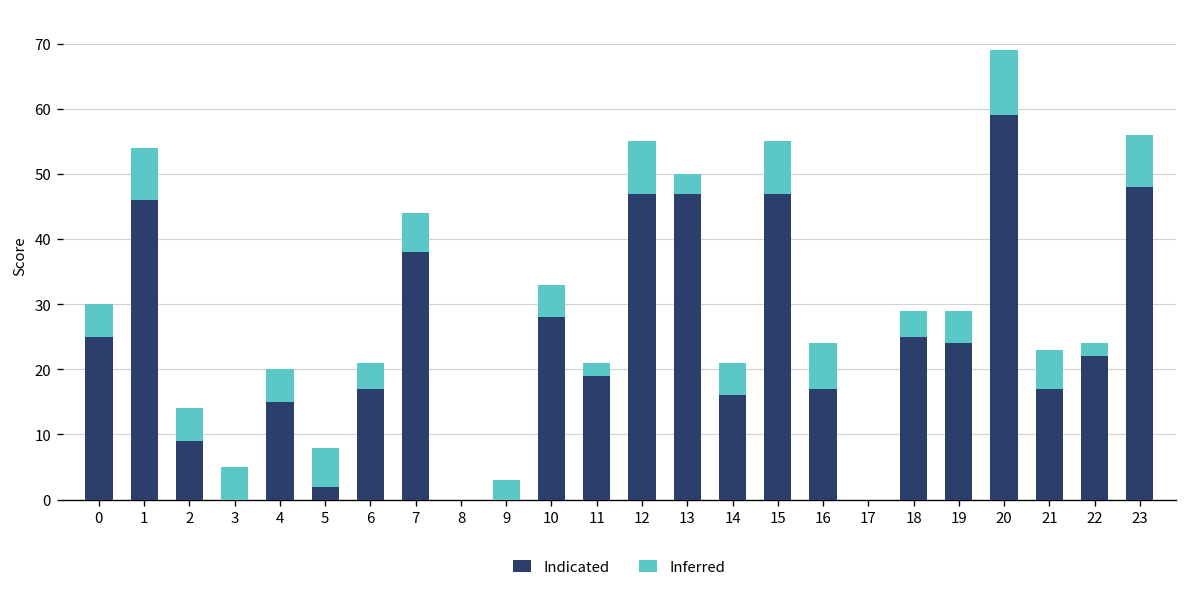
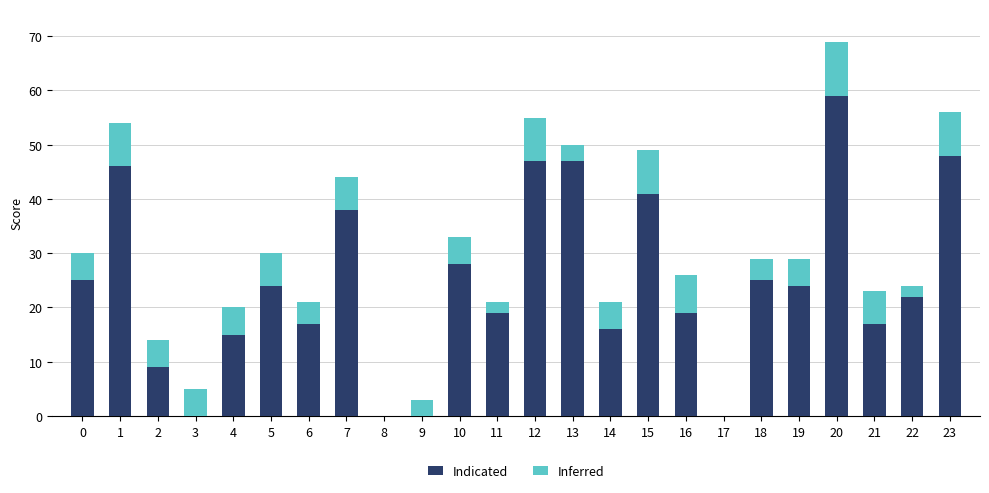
Indicated, 5: 2 -> 24
Indicated, 15: 47 -> 41
Indicated, 16: 17 -> 19
